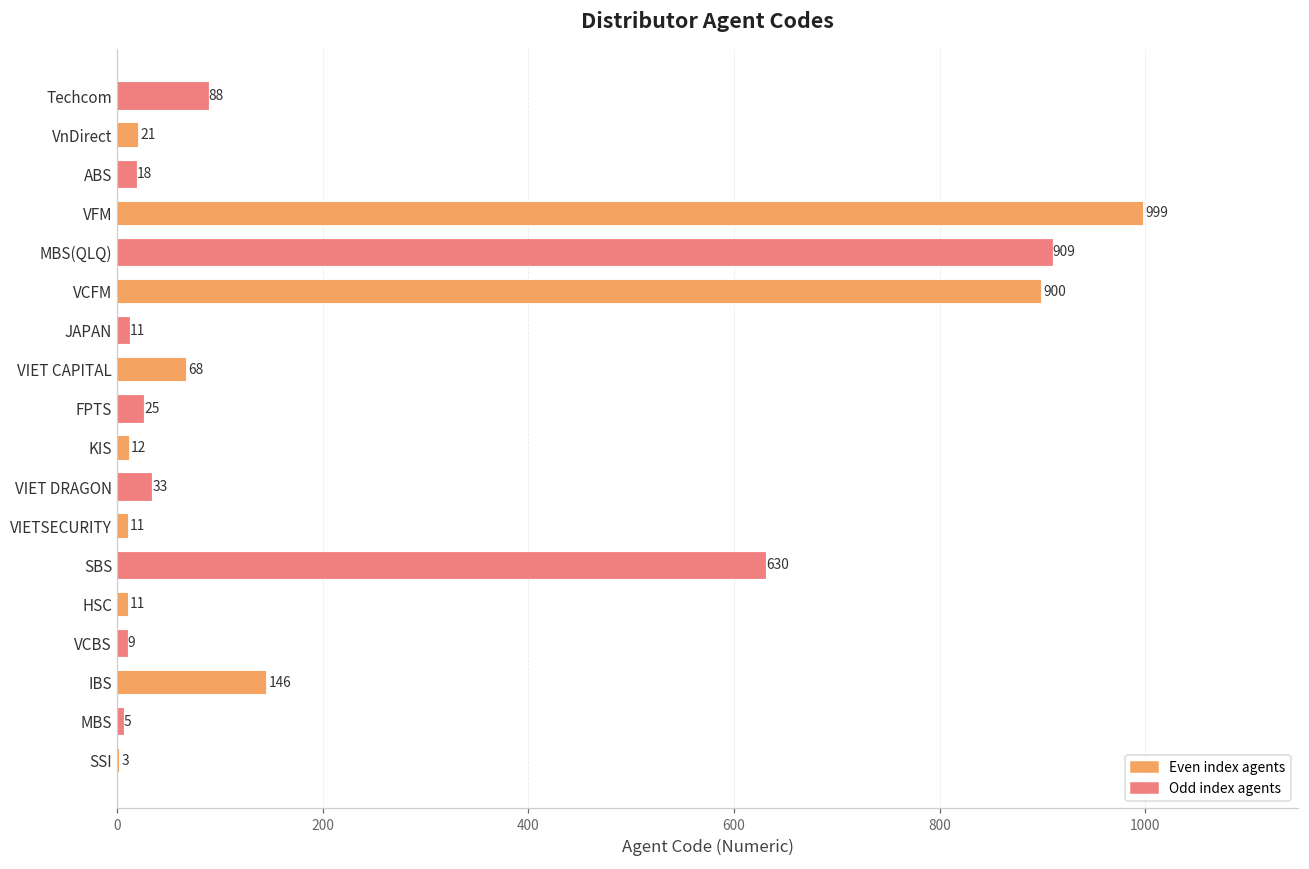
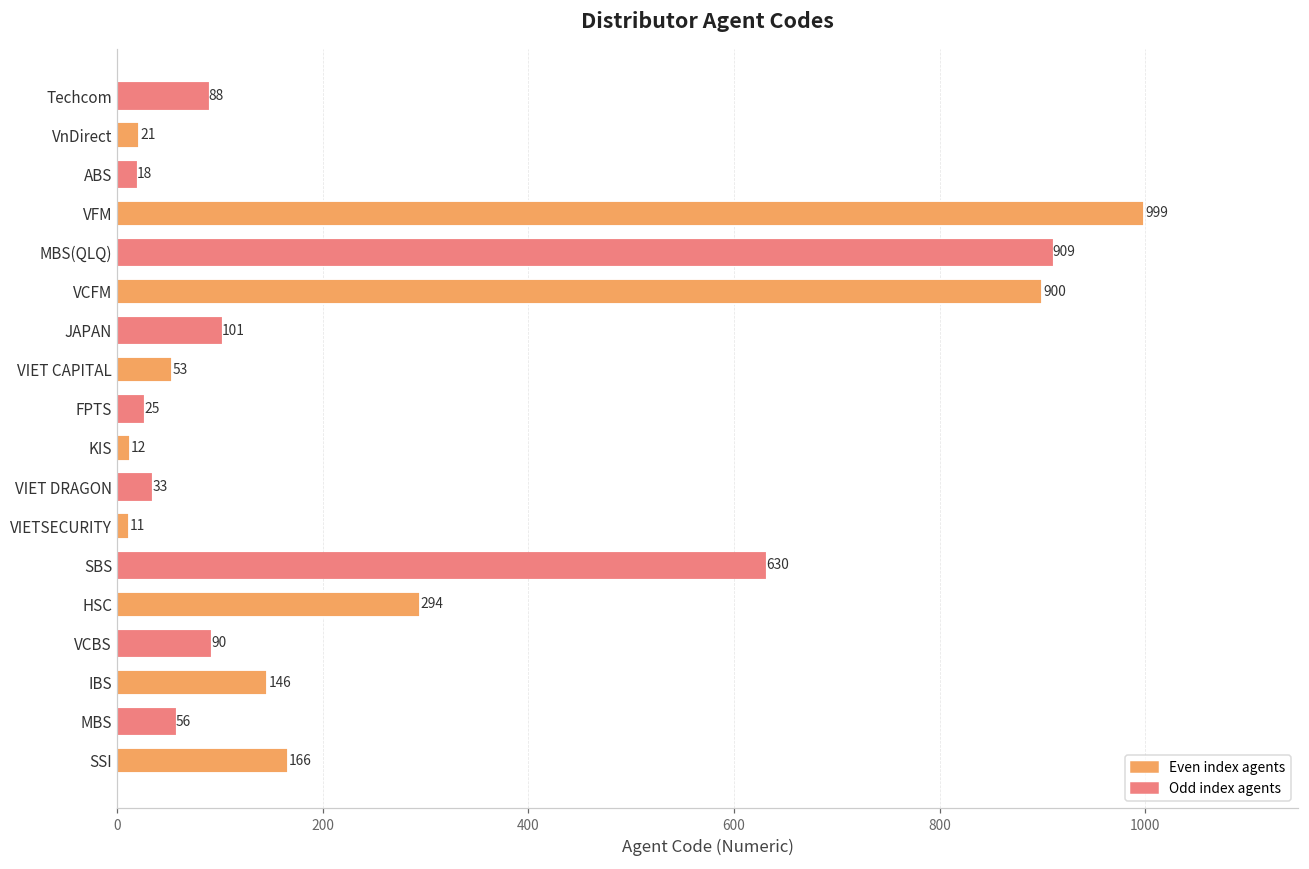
JAPAN: 11 -> 101
VIET CAPITAL: 68 -> 53
HSC: 11 -> 294
VCBS: 9 -> 90
MBS: 5 -> 56
SSI: 3 -> 166
